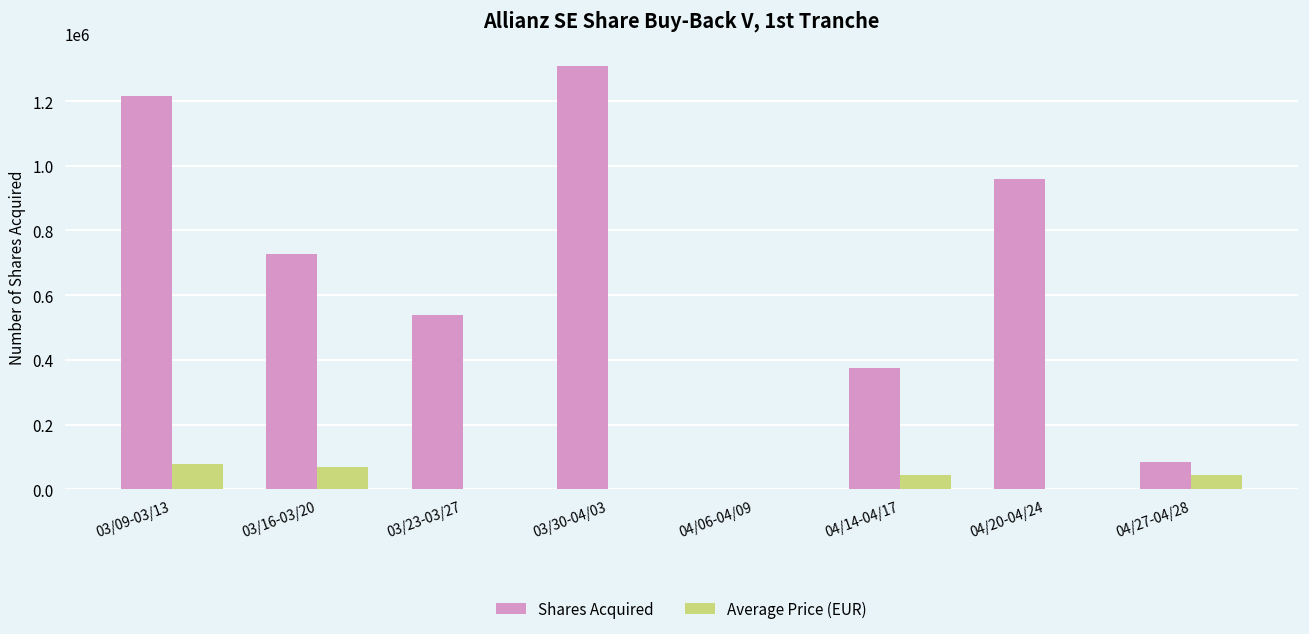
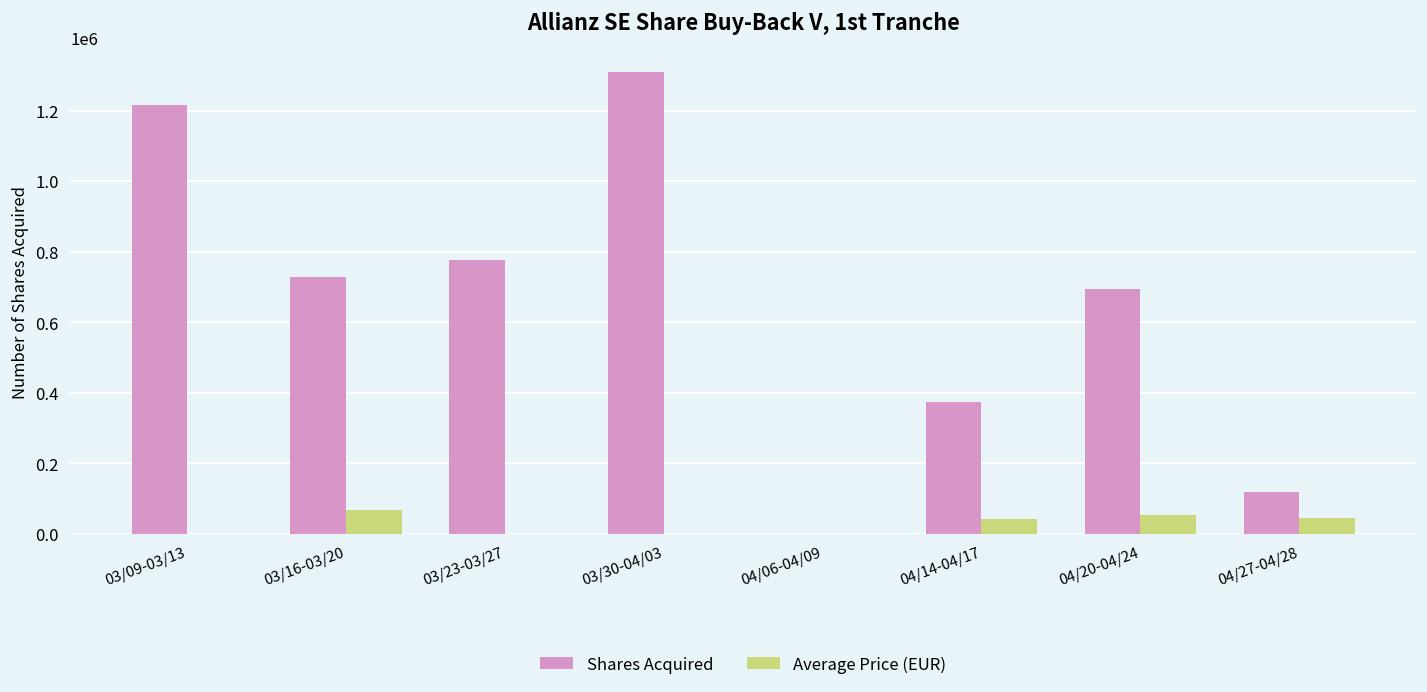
Average Price (EUR), 03/09-03/13: 80000 -> 0
Shares Acquired, 03/23-03/27: 540000 -> 780000
Shares Acquired, 04/20-04/24: 960000 -> 700000
Average Price (EUR), 04/20-04/24: 0 -> 50000
Shares Acquired, 04/27-04/28: 80000 -> 120000
